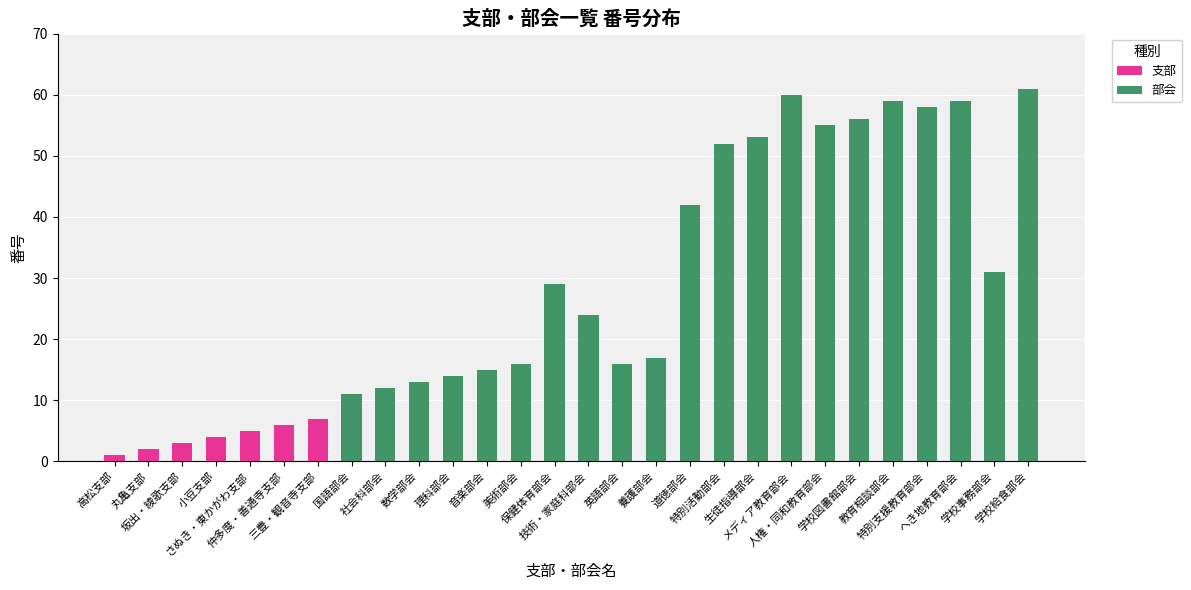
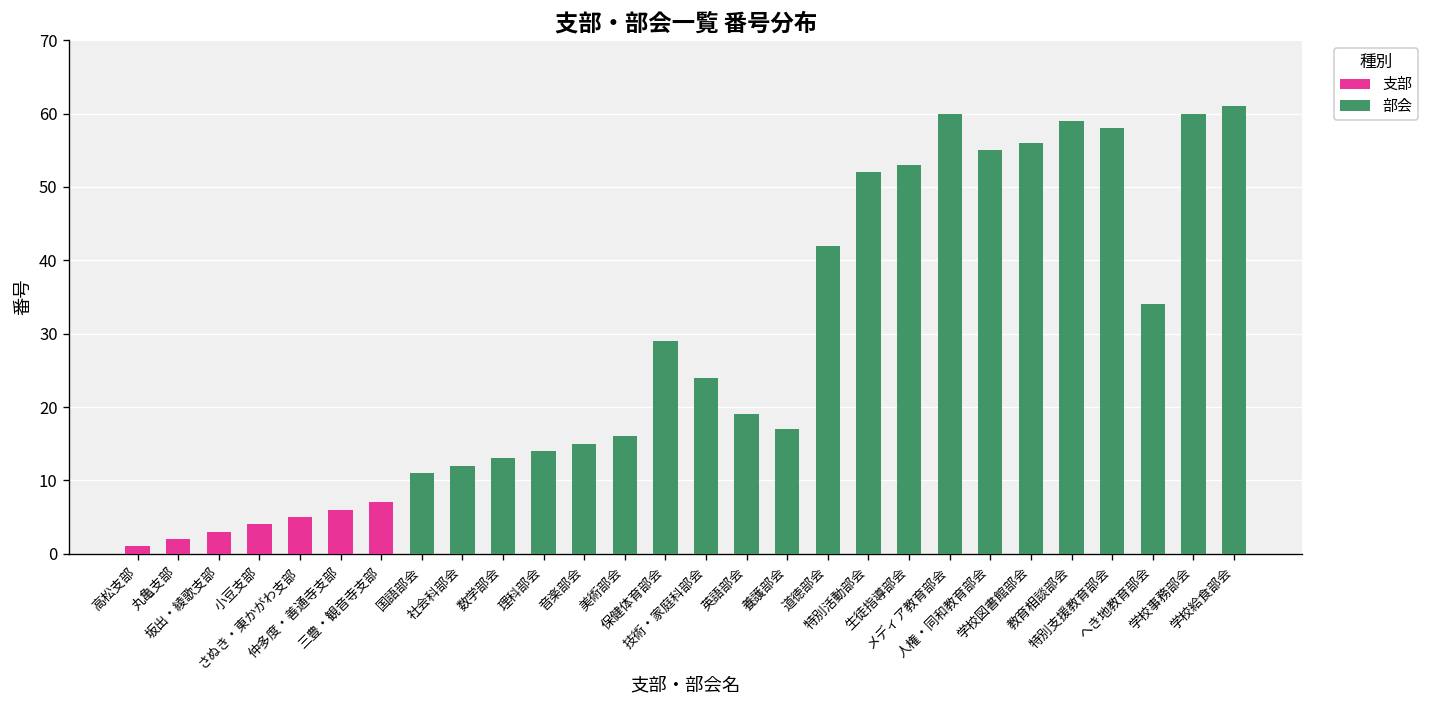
部会, 英語部会: 16 -> 19
部会, へき地教育部会: 59 -> 34
部会, 学校事務部会: 31 -> 60
